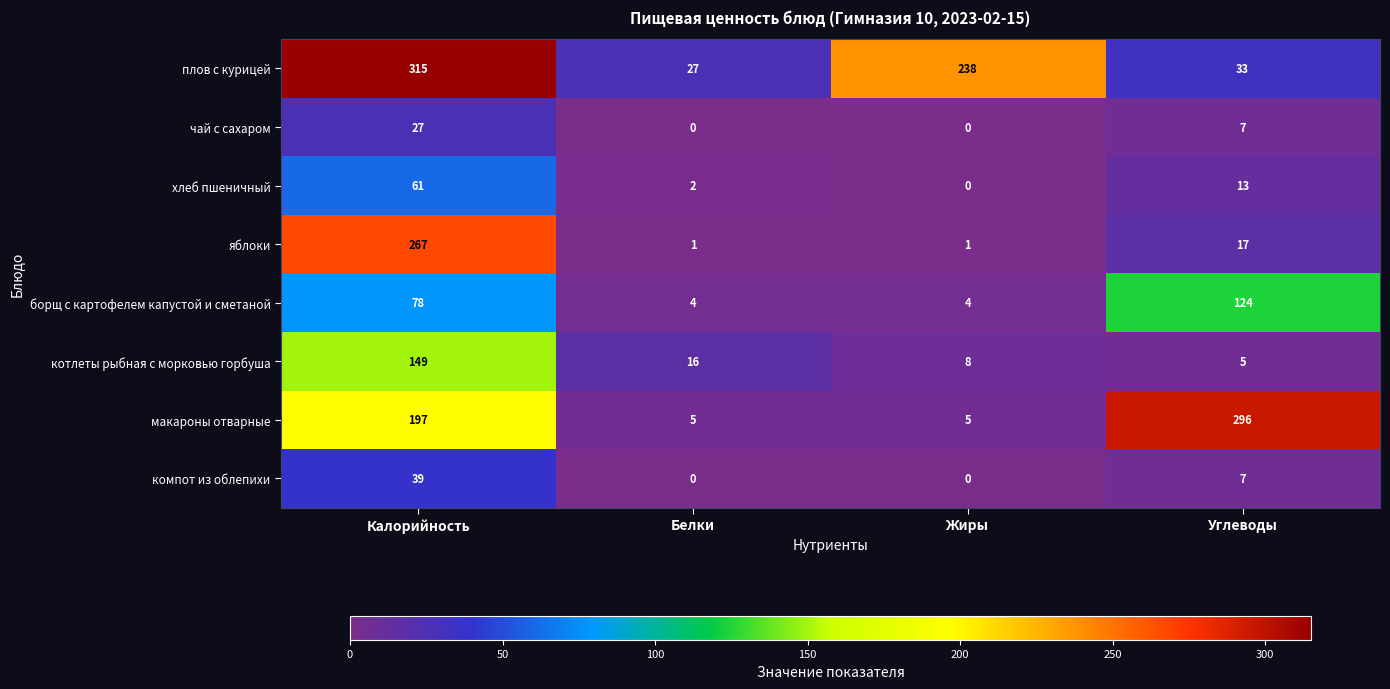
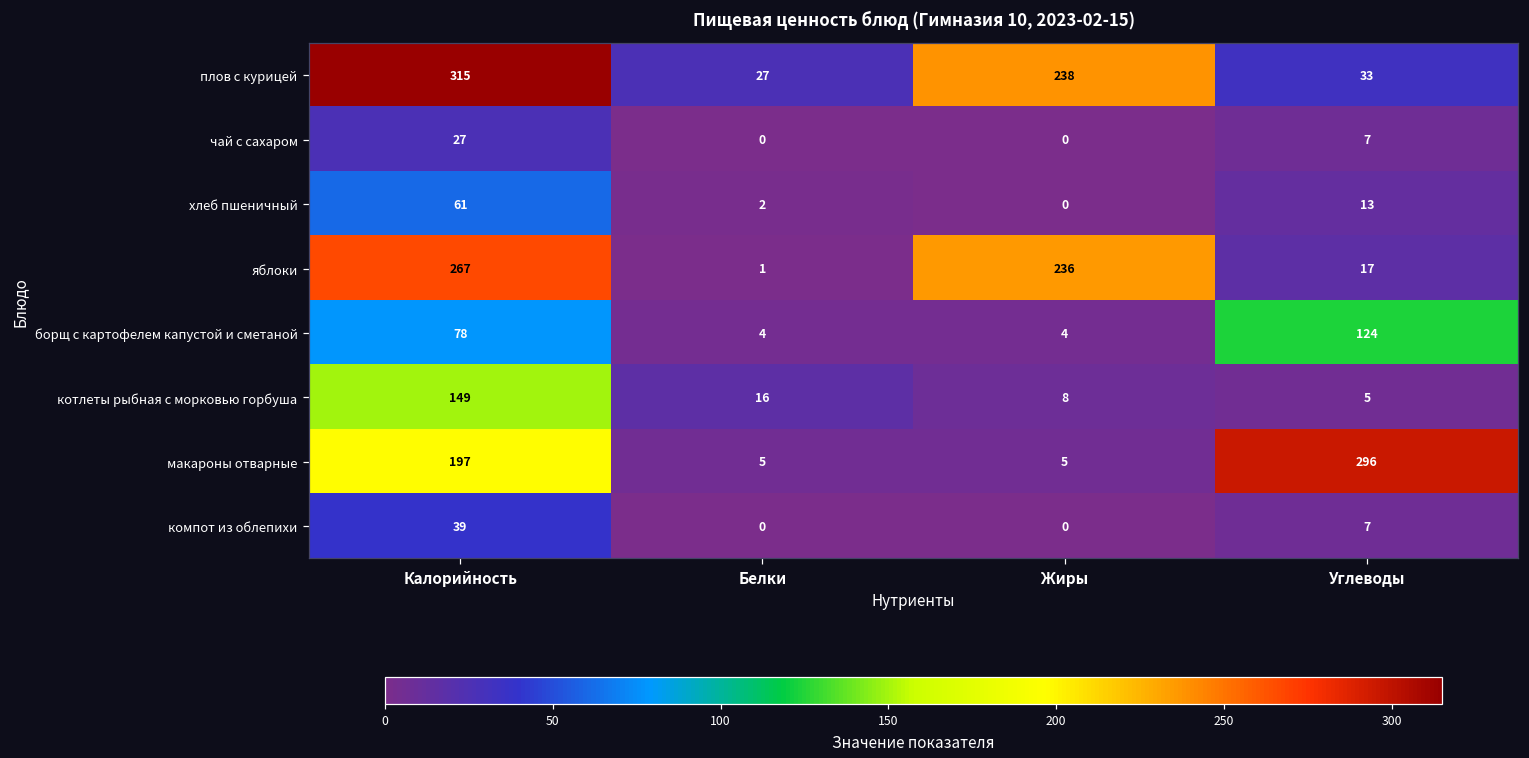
яблоки, Жиры: 1 -> 236
